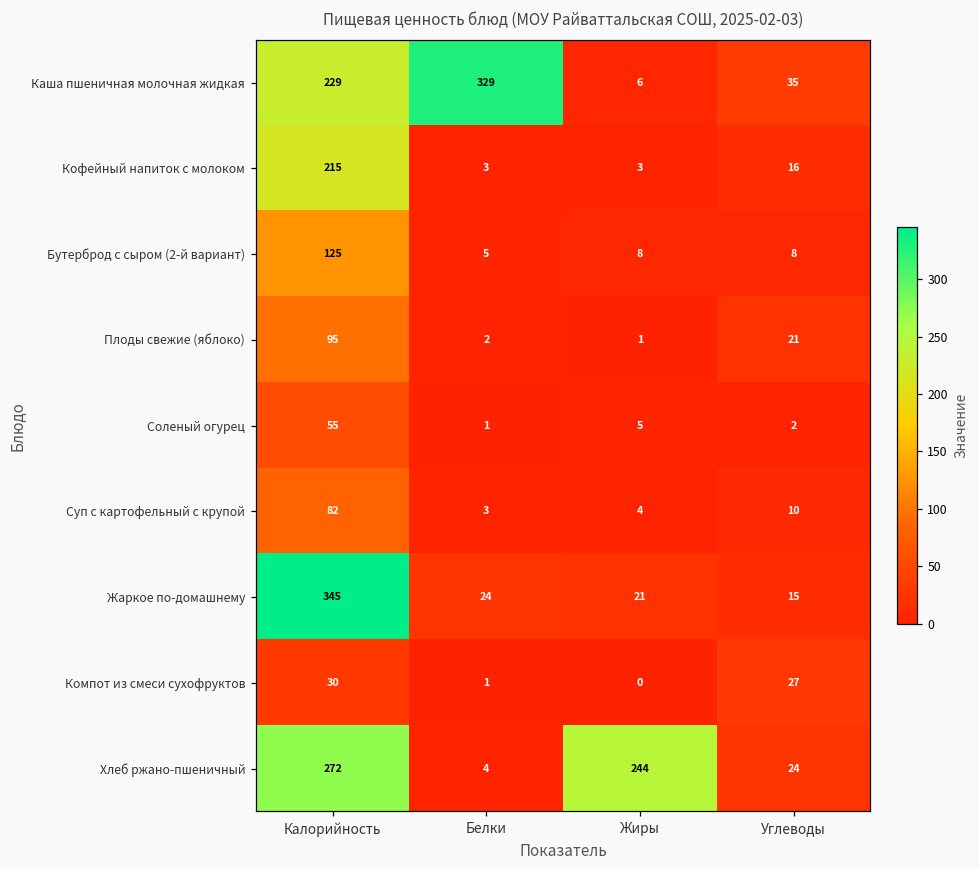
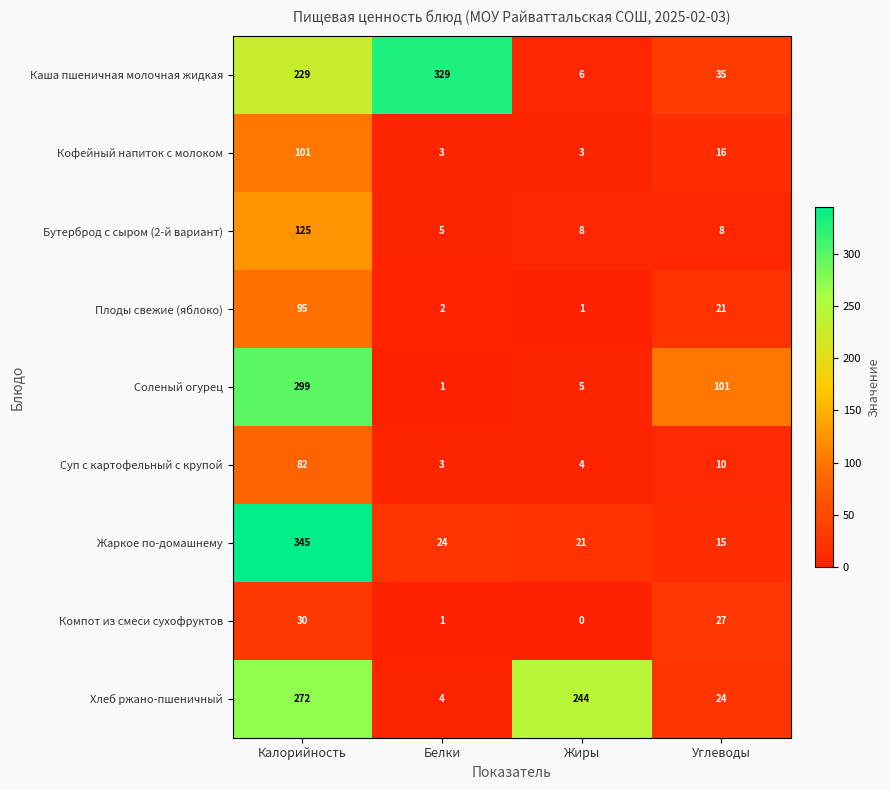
Кофейный напиток с молоком, Калорийность: 215 -> 101
Соленый огурец, Калорийность: 55 -> 299
Соленый огурец, Углеводы: 2 -> 101
